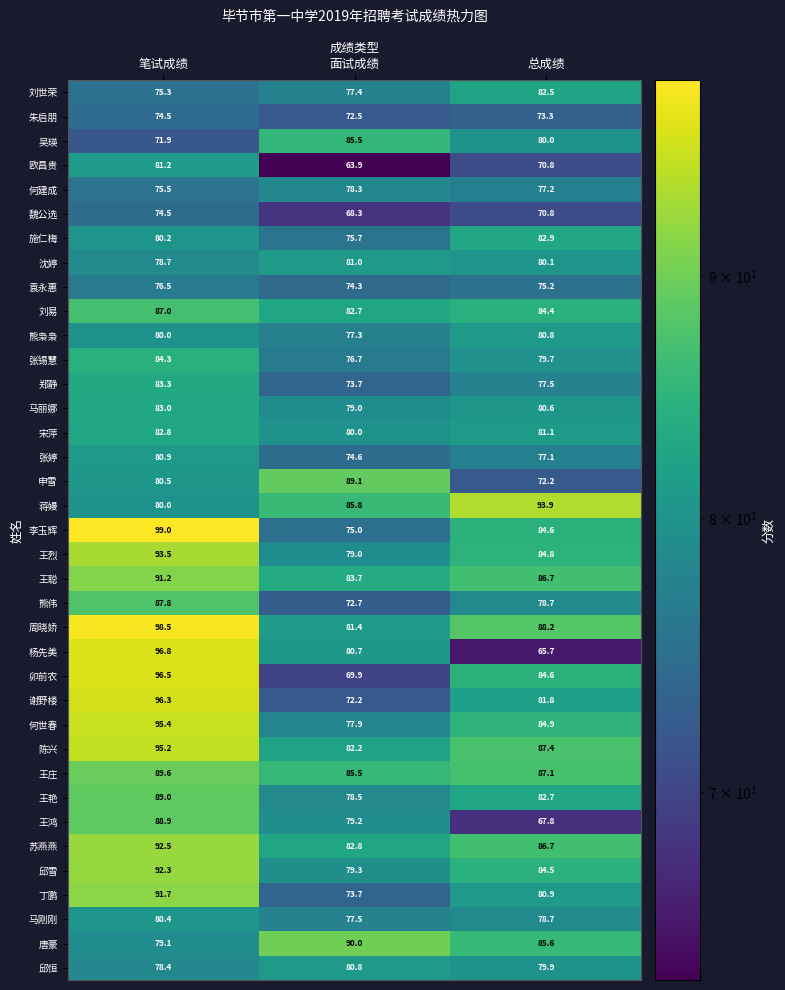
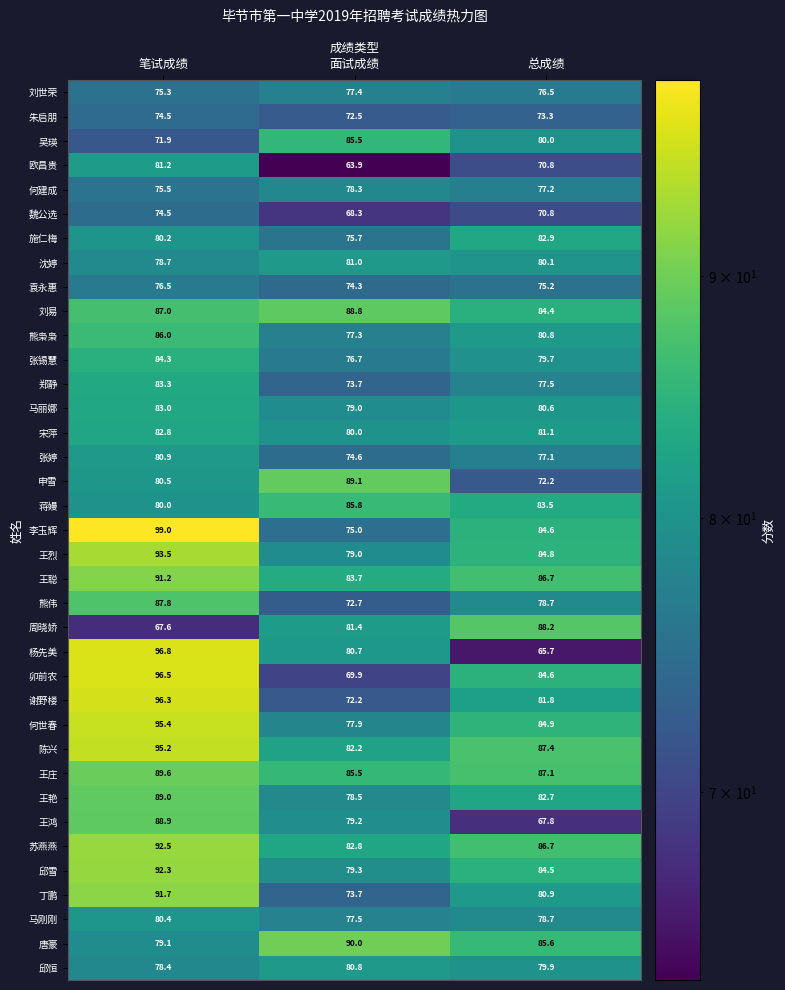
刘世荣, 总成绩: 82.5 -> 76.5
刘易, 面试成绩: 82.7 -> 88.8
熊枭枭, 笔试成绩: 80.0 -> 86.0
蒋嫚, 总成绩: 93.9 -> 83.5
周晓娇, 笔试成绩: 98.5 -> 67.6
